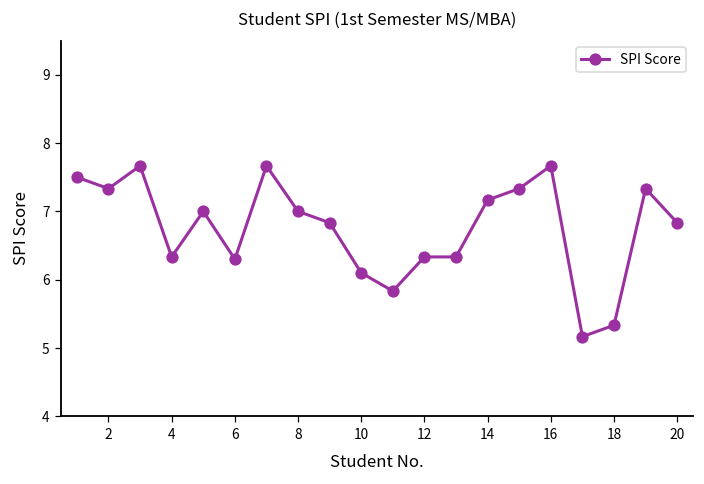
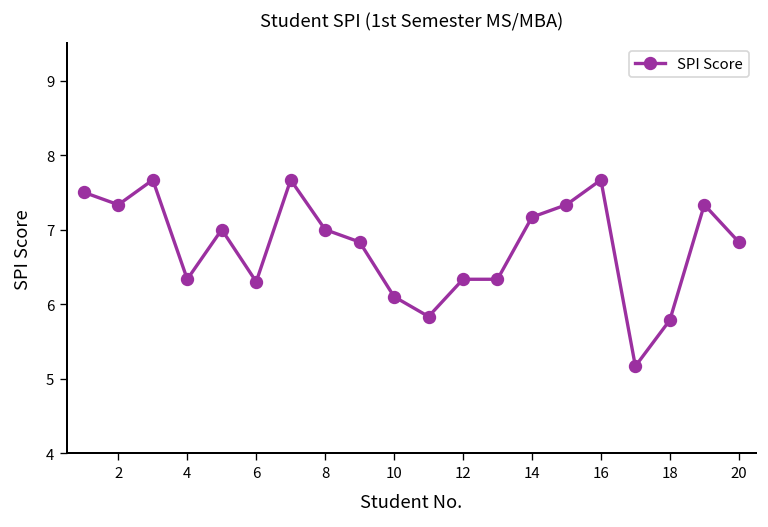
18: 5.3 -> 5.8
